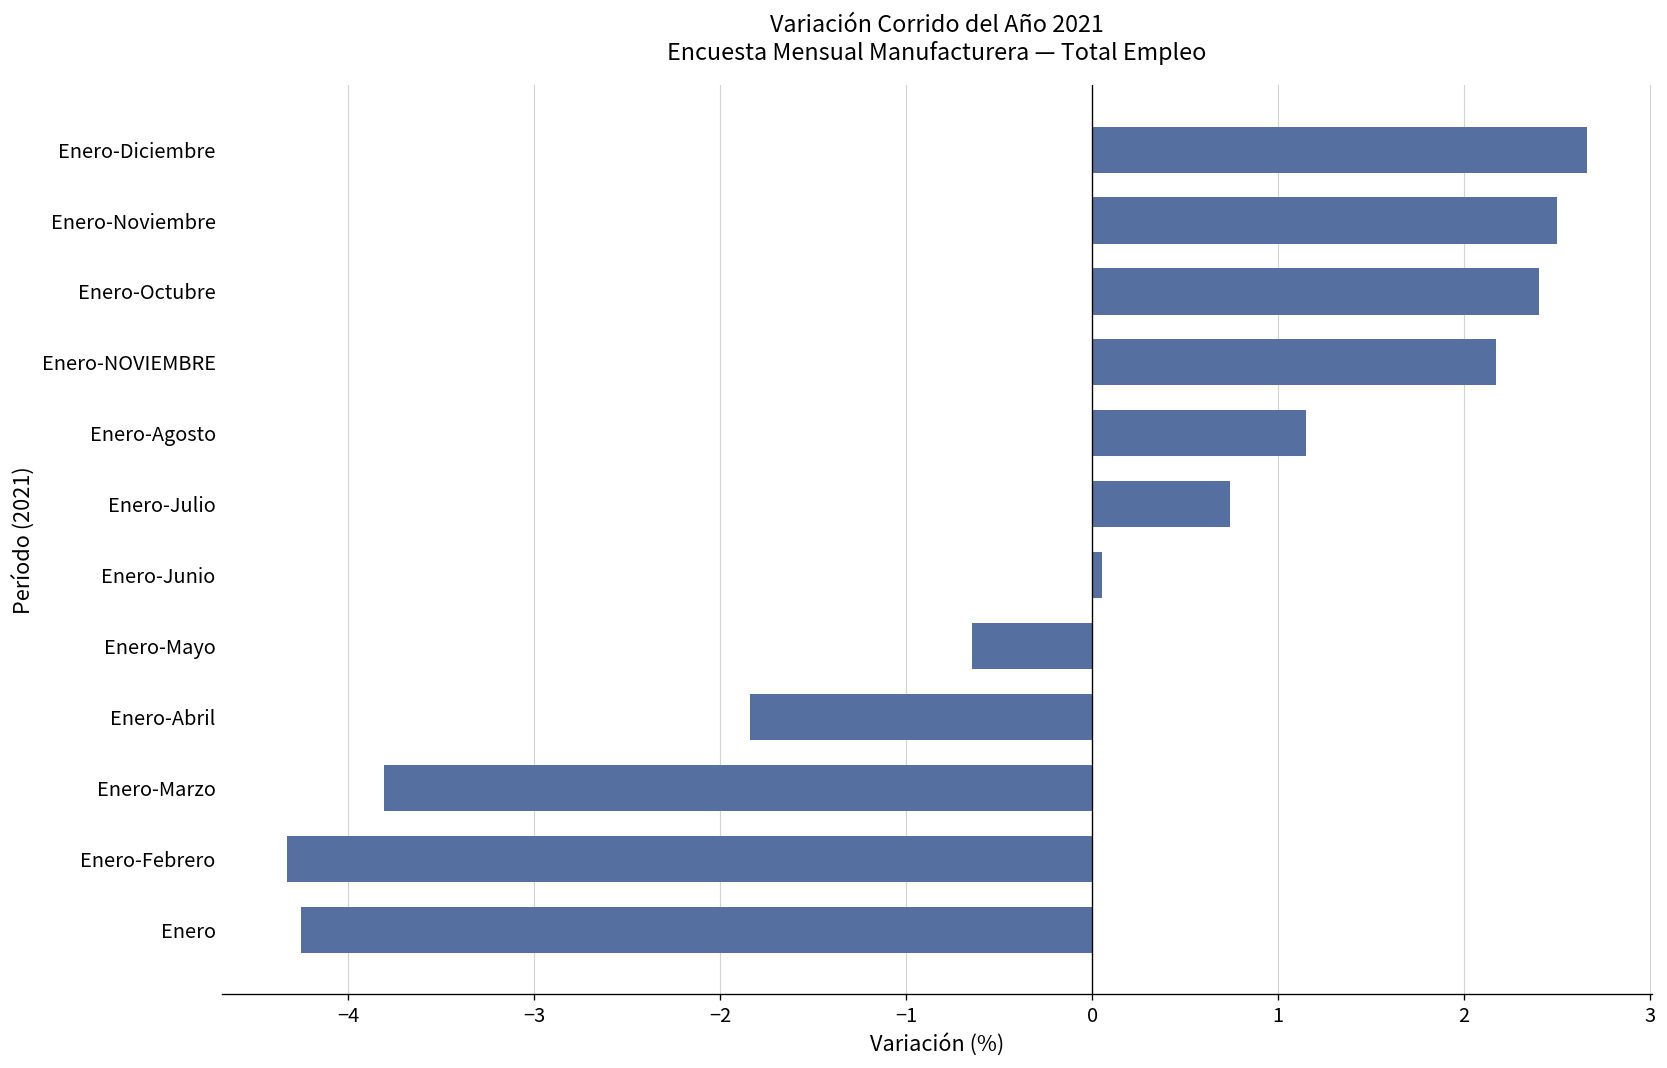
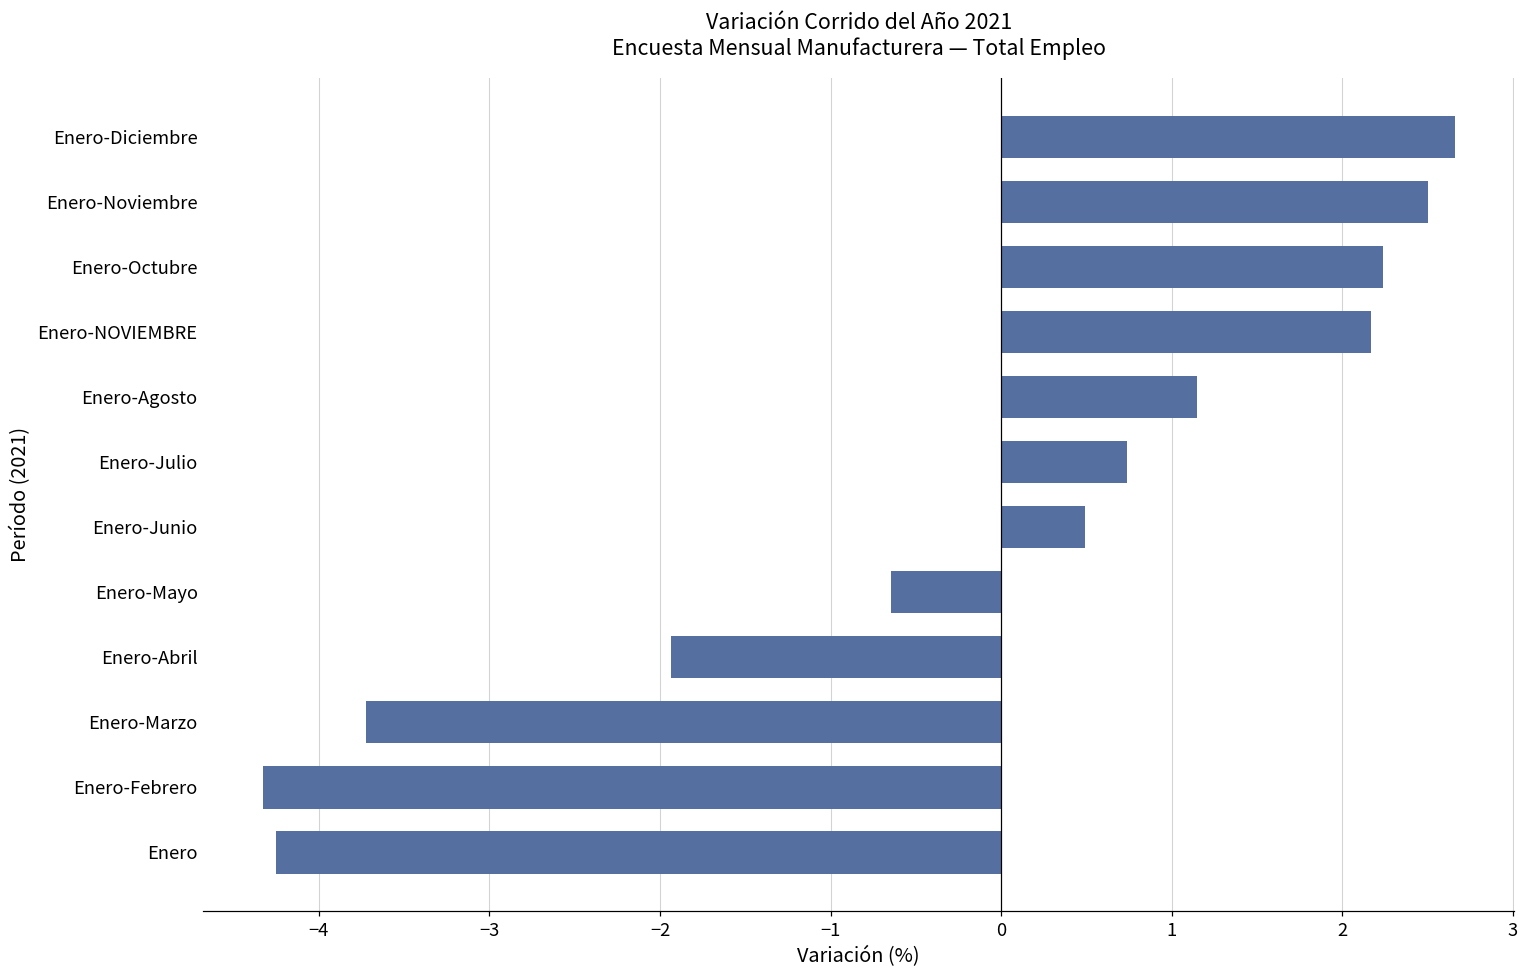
Enero-Octubre: 2.40 -> 2.24
Enero-Junio: 0.05 -> 0.49
Enero-Abril: -1.84 -> -1.93
Enero-Marzo: -3.81 -> -3.72
